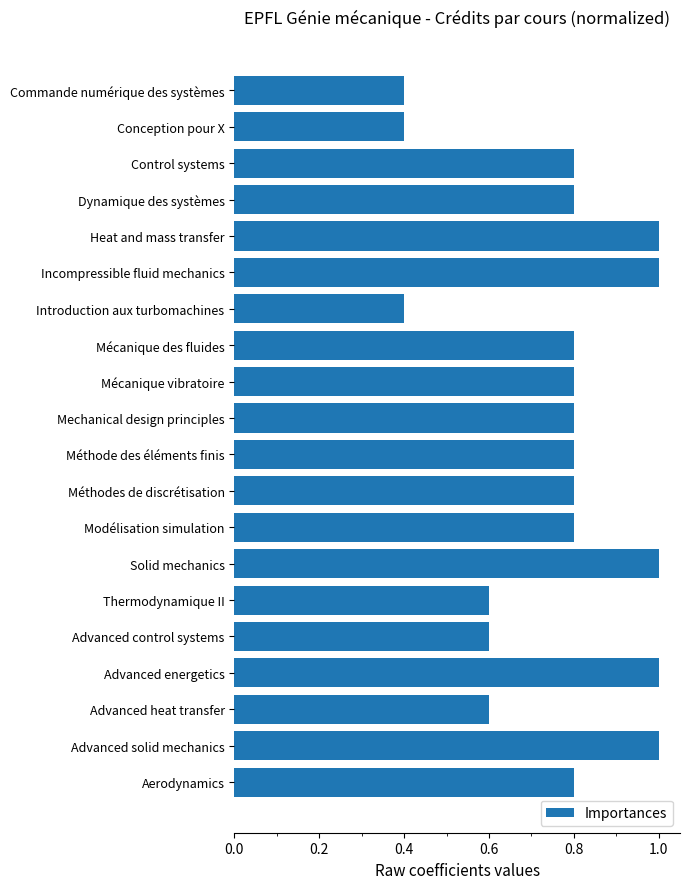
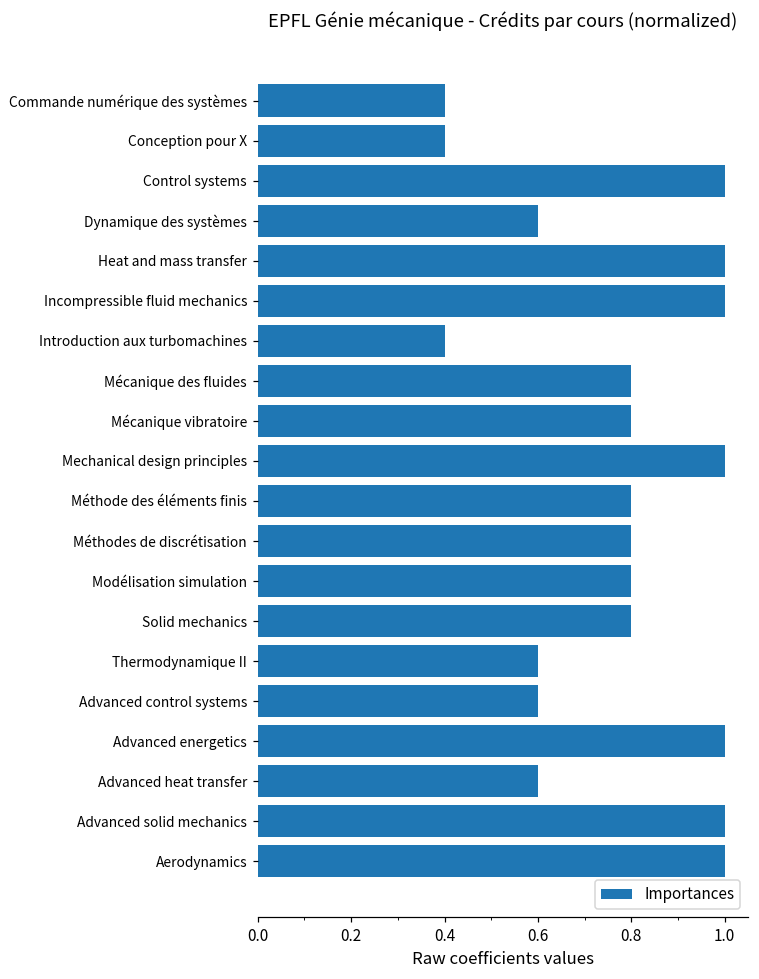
Control systems: 0.80 -> 1.00
Dynamique des systèmes: 0.80 -> 0.60
Mechanical design principles: 0.80 -> 1.00
Solid mechanics: 1.00 -> 0.80
Aerodynamics: 0.80 -> 1.00
